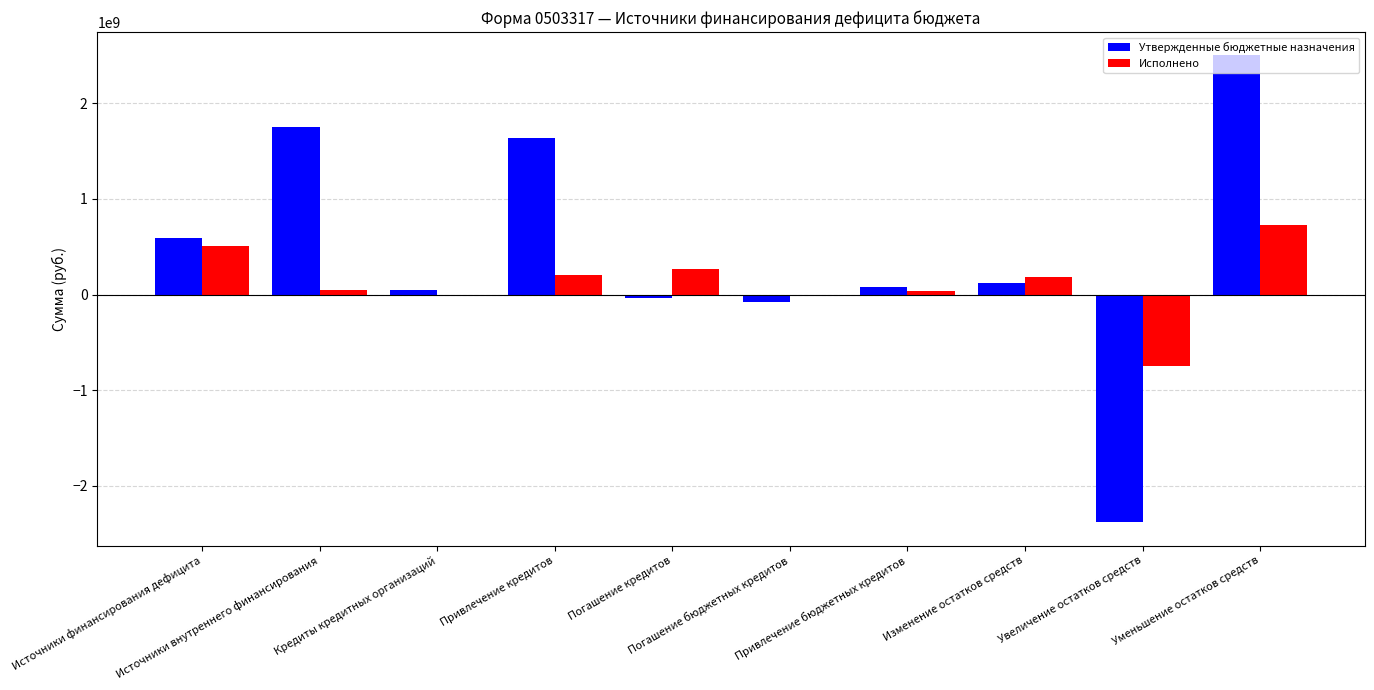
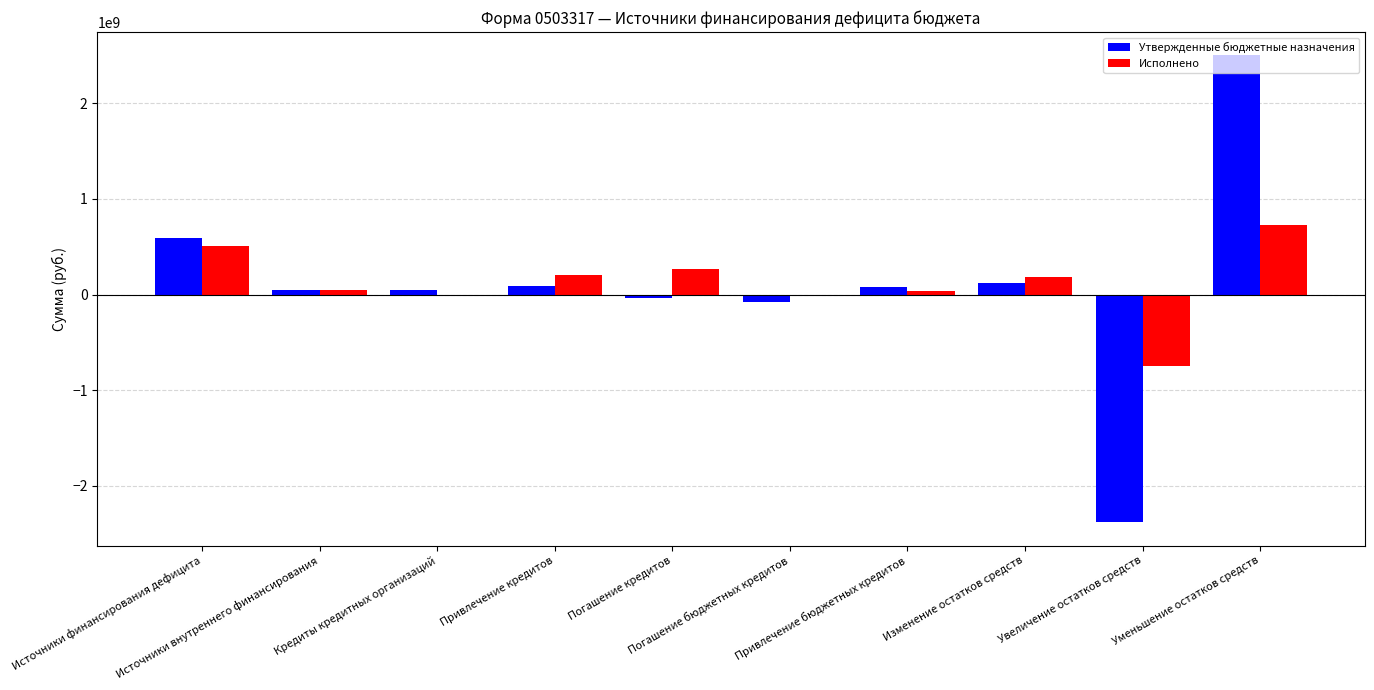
Утвержденные бюджетные назначения, Источники внутреннего финансирования: 1800000000 -> 0
Утвержденные бюджетные назначения, Привлечение кредитов: 1600000000 -> 100000000
